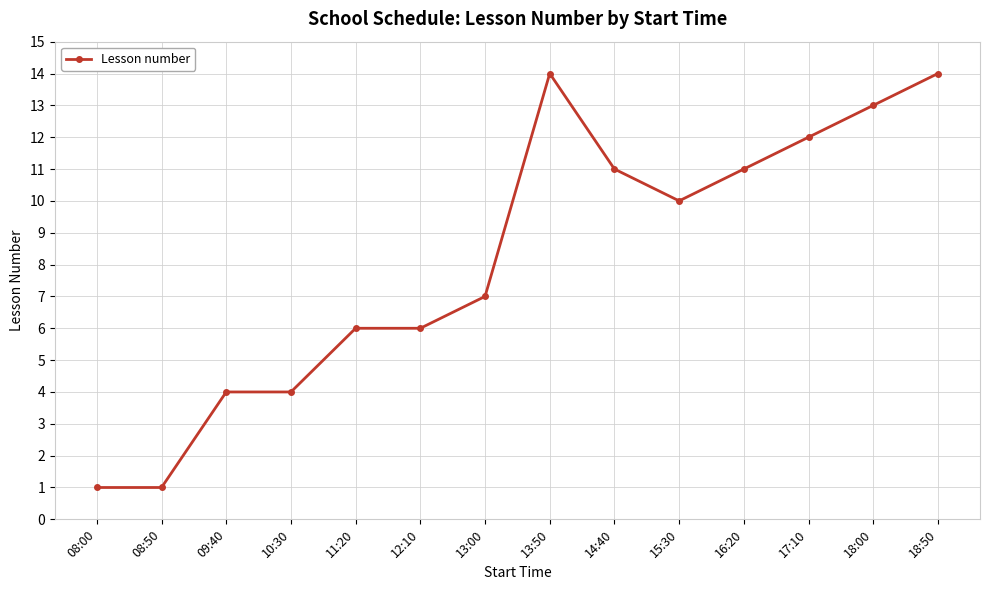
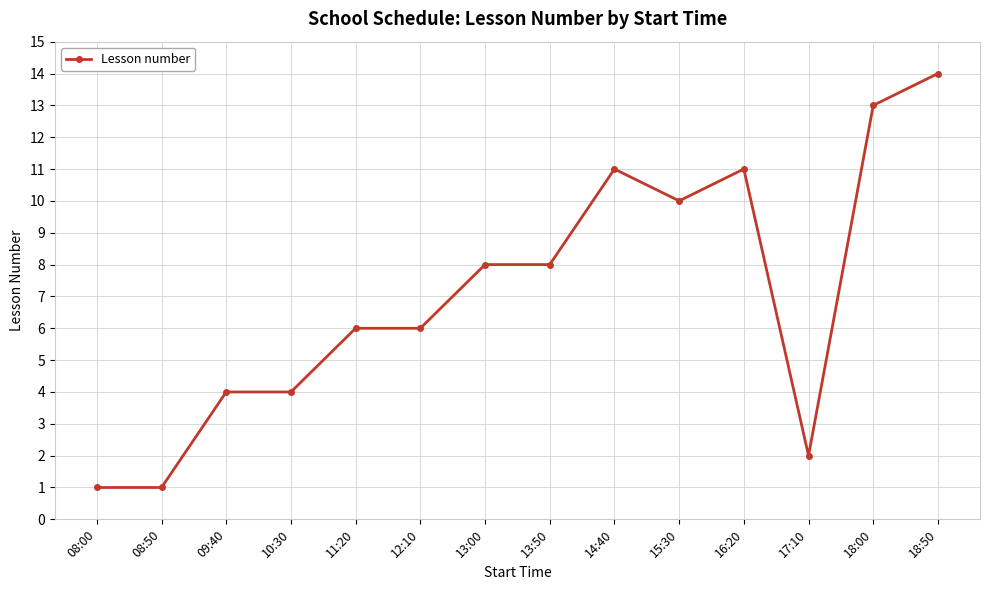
13:00: 7 -> 8
13:50: 14 -> 8
17:10: 12 -> 2
